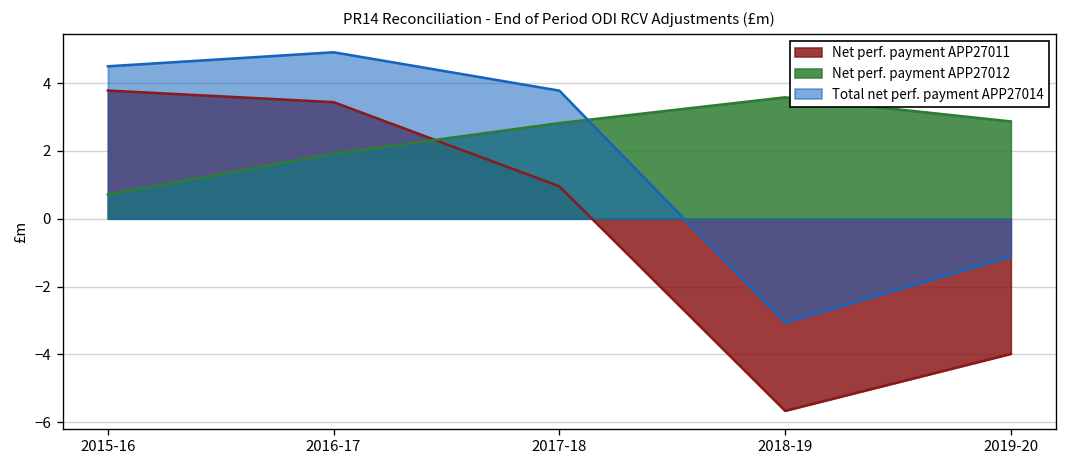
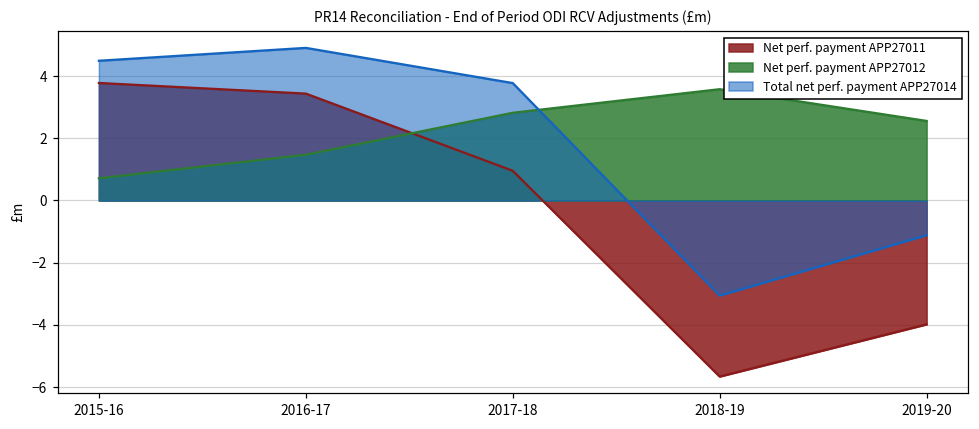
Net perf. payment APP27012, 2016-17: 1.9 -> 1.5
Net perf. payment APP27012, 2019-20: 2.9 -> 2.6
